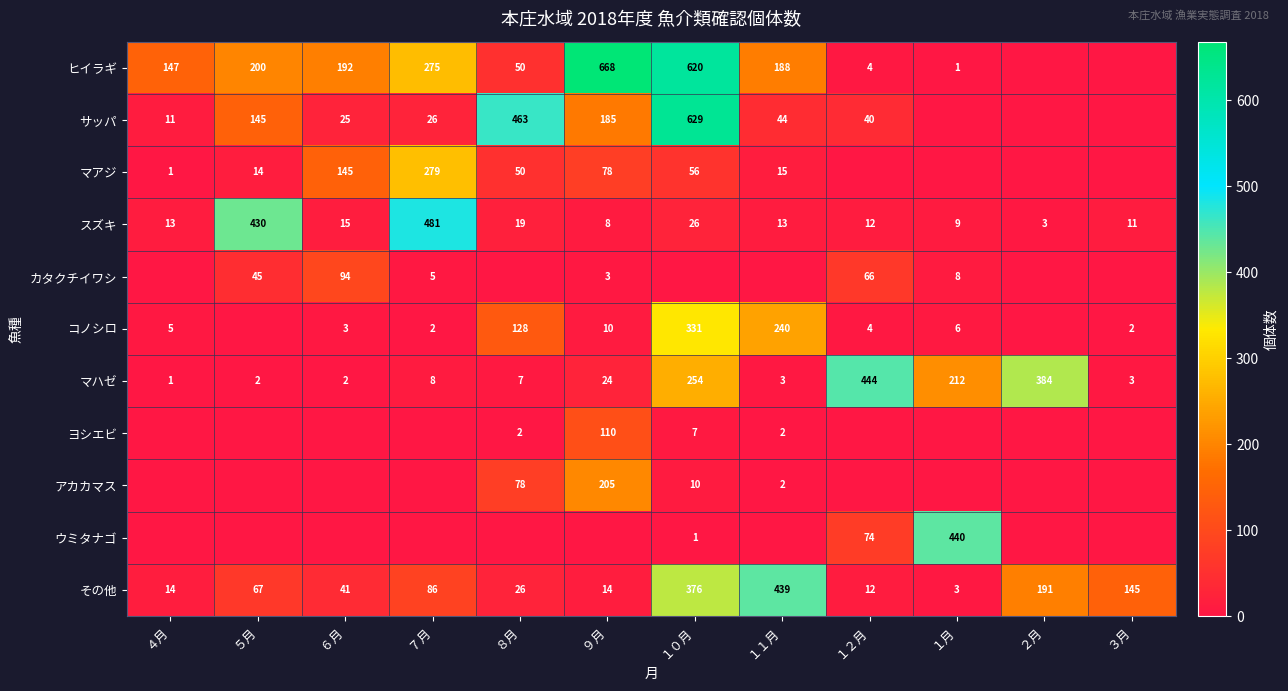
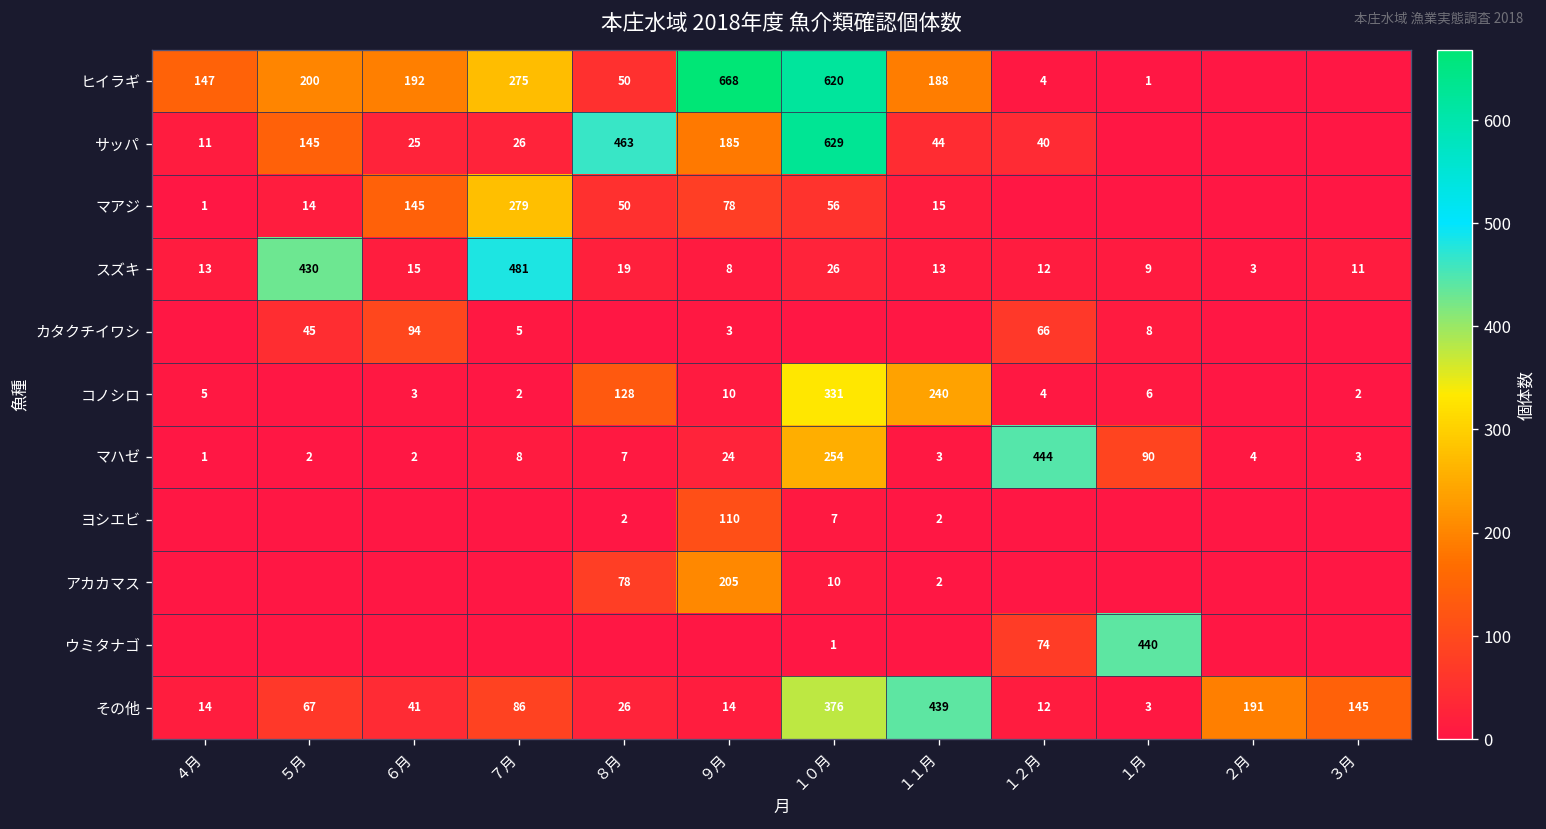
マハゼ, １月: 212 -> 90
マハゼ, ２月: 384 -> 4
